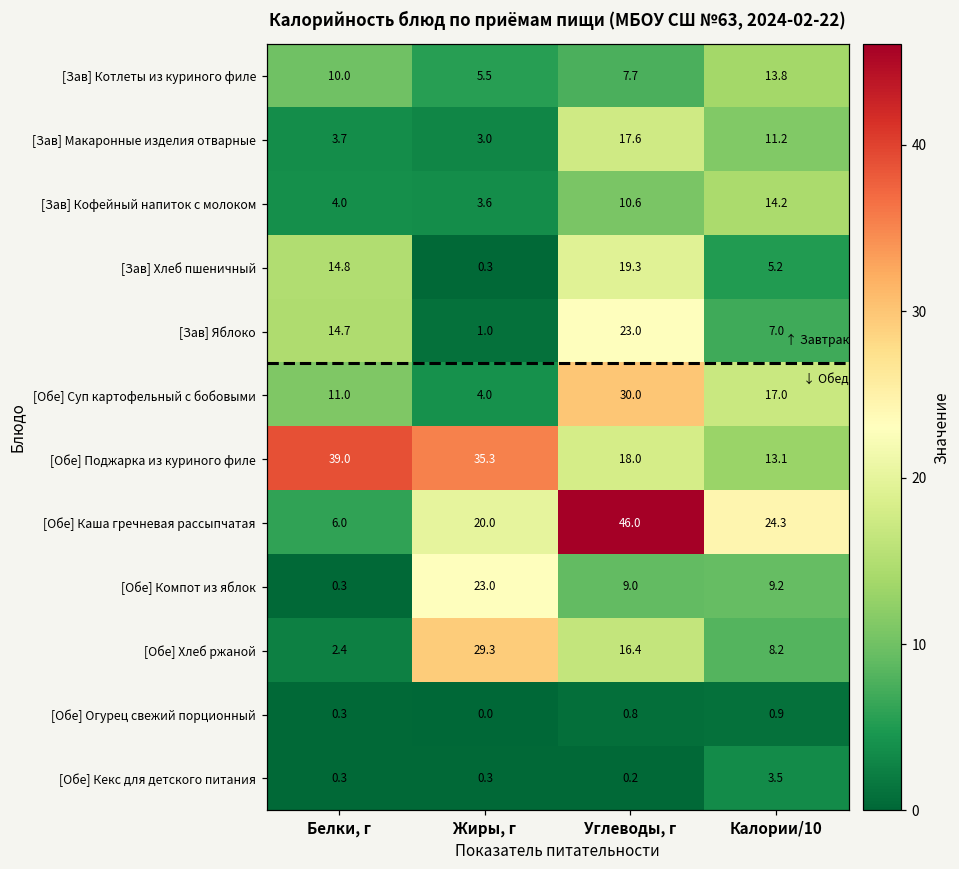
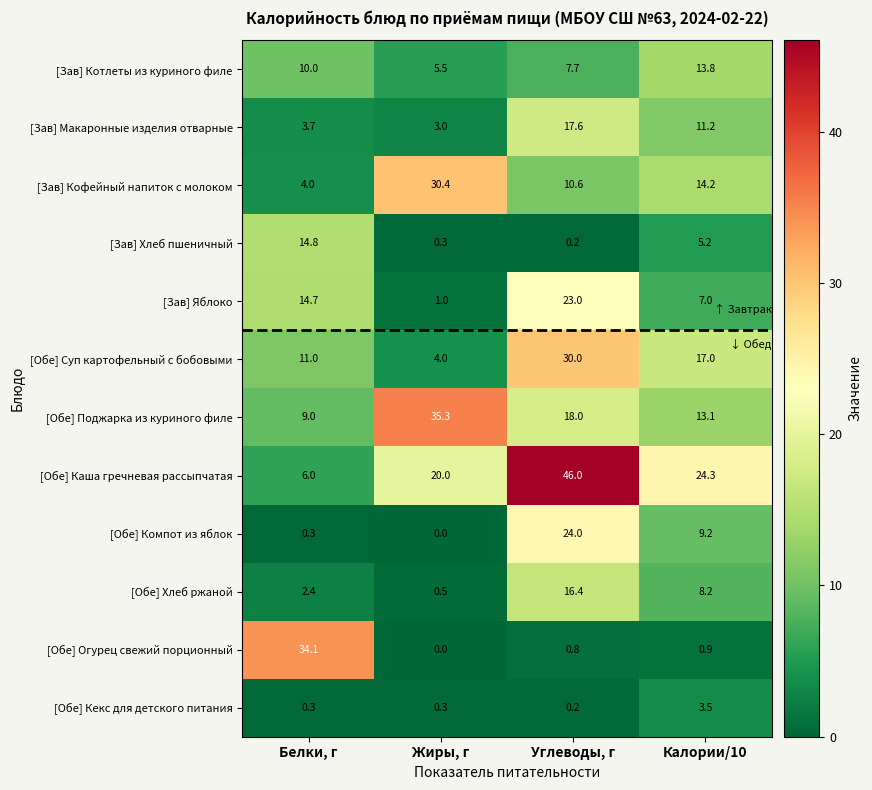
[Зав] Кофейный напиток с молоком, Жиры, г: 3.6 -> 30.4
[Зав] Хлеб пшеничный, Углеводы, г: 19.3 -> 0.2
[Обе] Поджарка из куриного филе, Белки, г: 39.0 -> 9.0
[Обе] Компот из яблок, Жиры, г: 23.0 -> 0.0
[Обе] Компот из яблок, Углеводы, г: 9.0 -> 24.0
[Обе] Хлеб ржаной, Жиры, г: 29.3 -> 0.5
[Обе] Огурец свежий порционный, Белки, г: 0.3 -> 34.1
